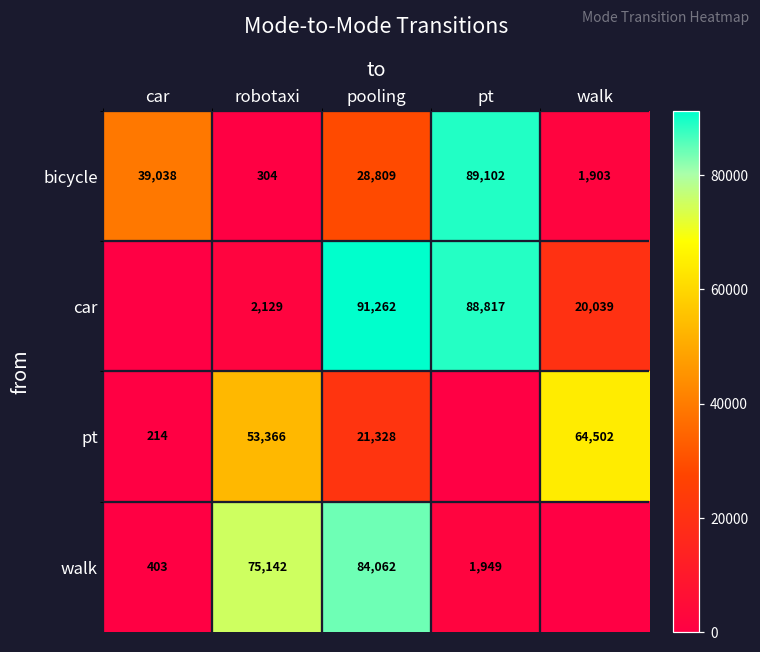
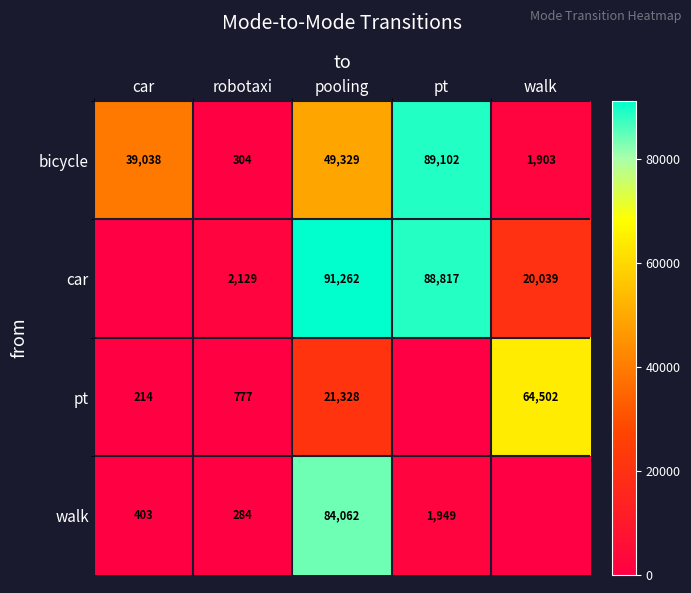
bicycle, pooling: 28,809 -> 49,329
pt, robotaxi: 53,366 -> 777
walk, robotaxi: 75,142 -> 284
